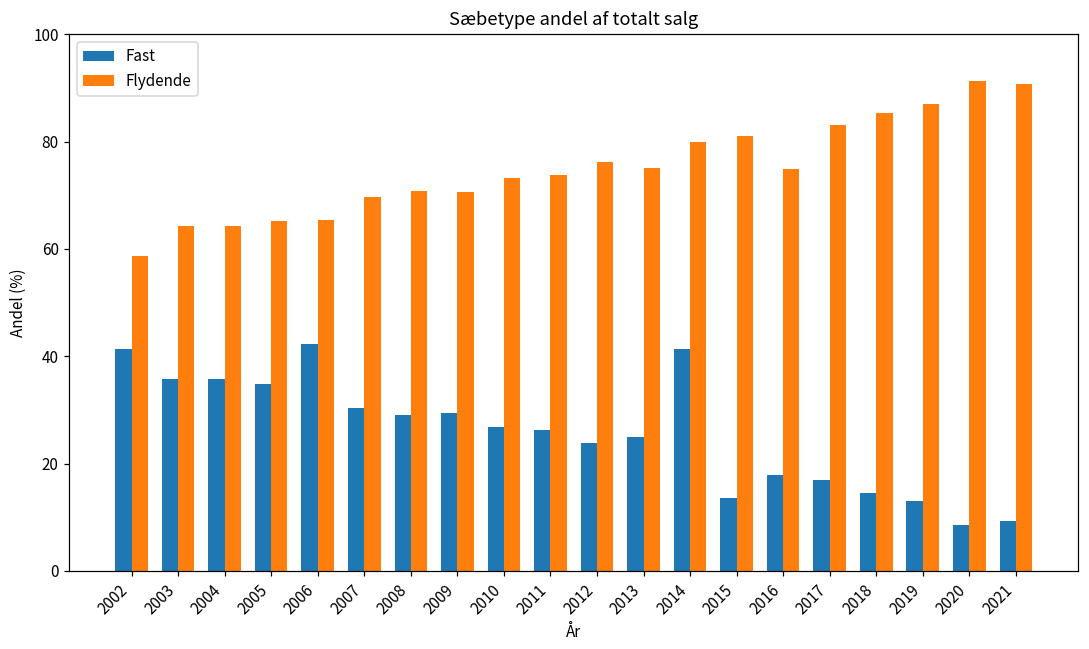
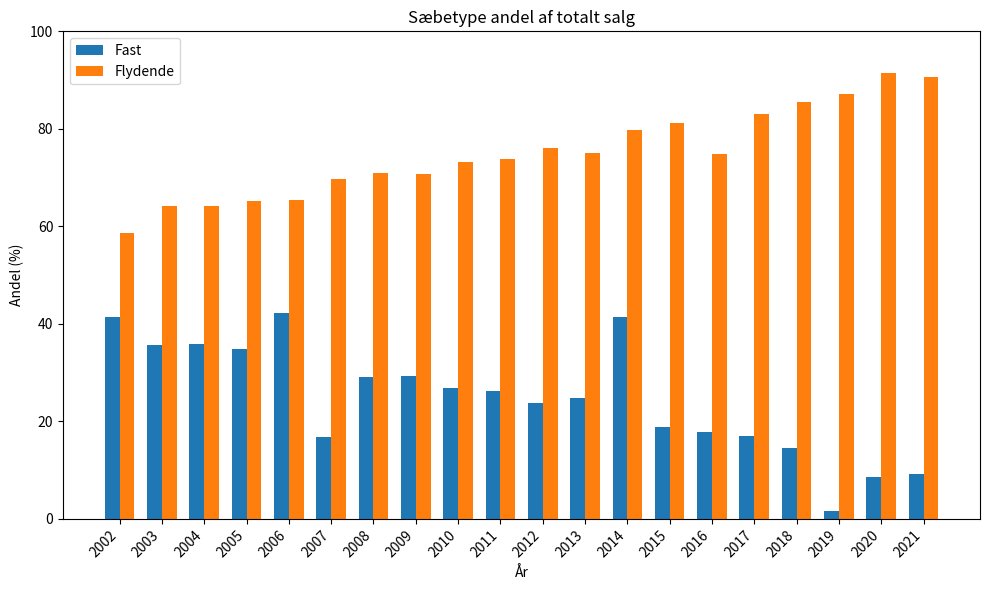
Fast, 2007: 30 -> 17
Fast, 2015: 13 -> 19
Fast, 2019: 13 -> 2
